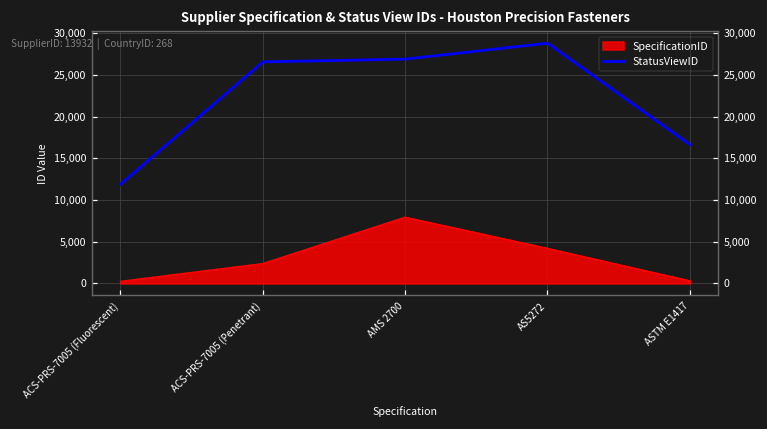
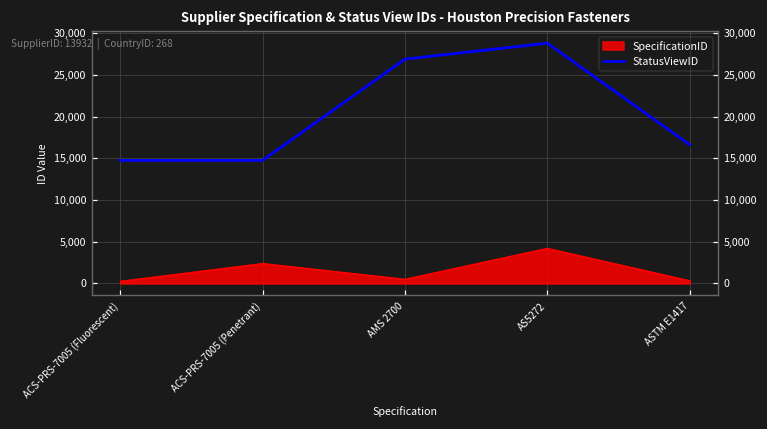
StatusViewID, ACS-PRS-7005 (Fluorescent): 12,000 -> 15,000
StatusViewID, ACS-PRS-7005 (Penetrant): 27,000 -> 15,000
SpecificationID, AMS 2700: 8,000 -> 1,000
